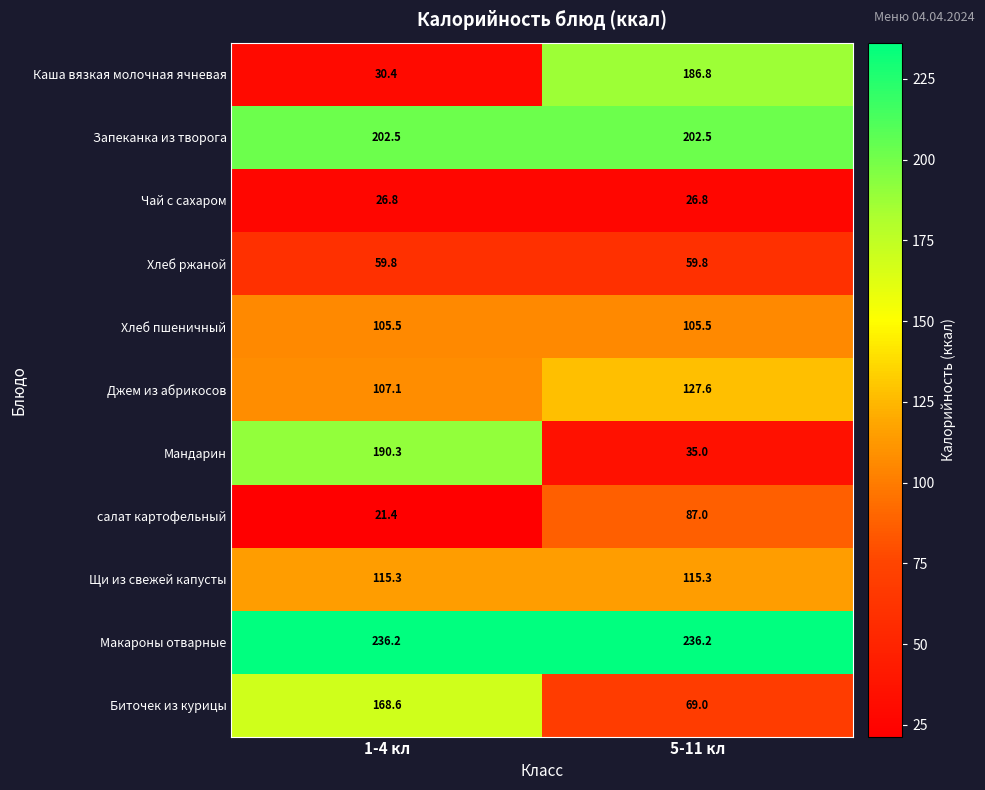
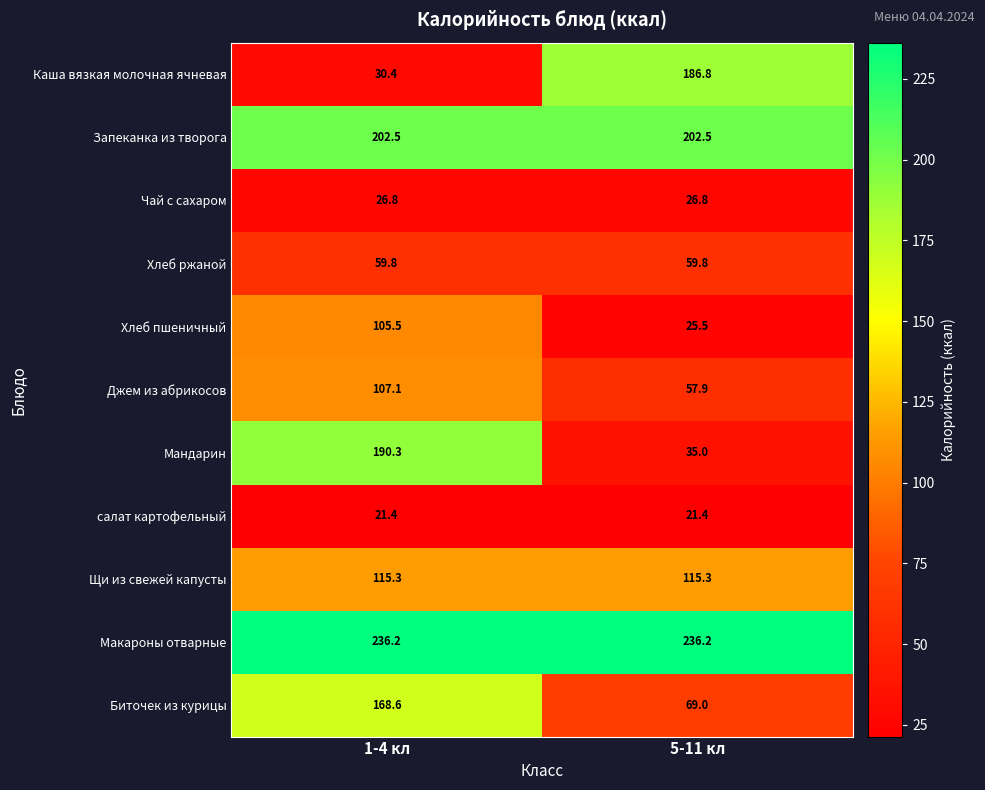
Хлеб пшеничный, 5-11 кл: 105.5 -> 25.5
Джем из абрикосов, 5-11 кл: 127.6 -> 57.9
салат картофельный, 5-11 кл: 87.0 -> 21.4
